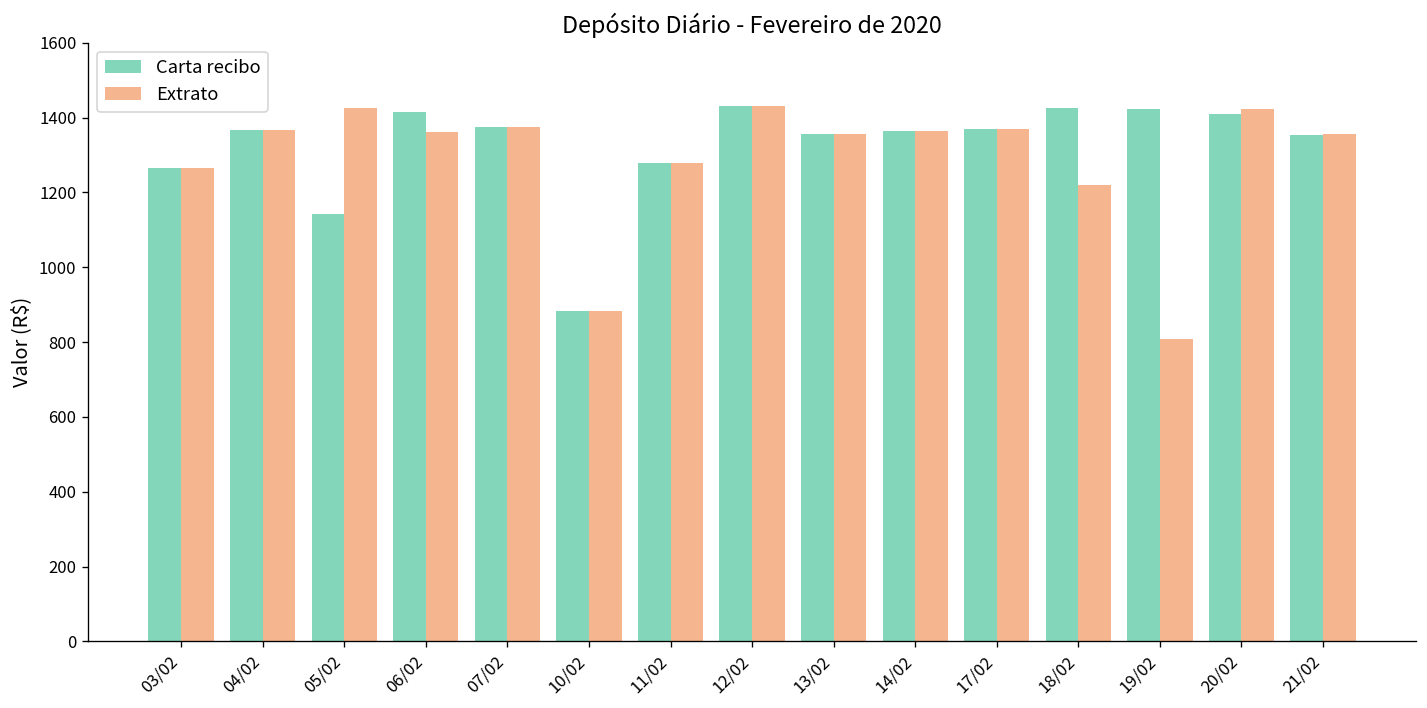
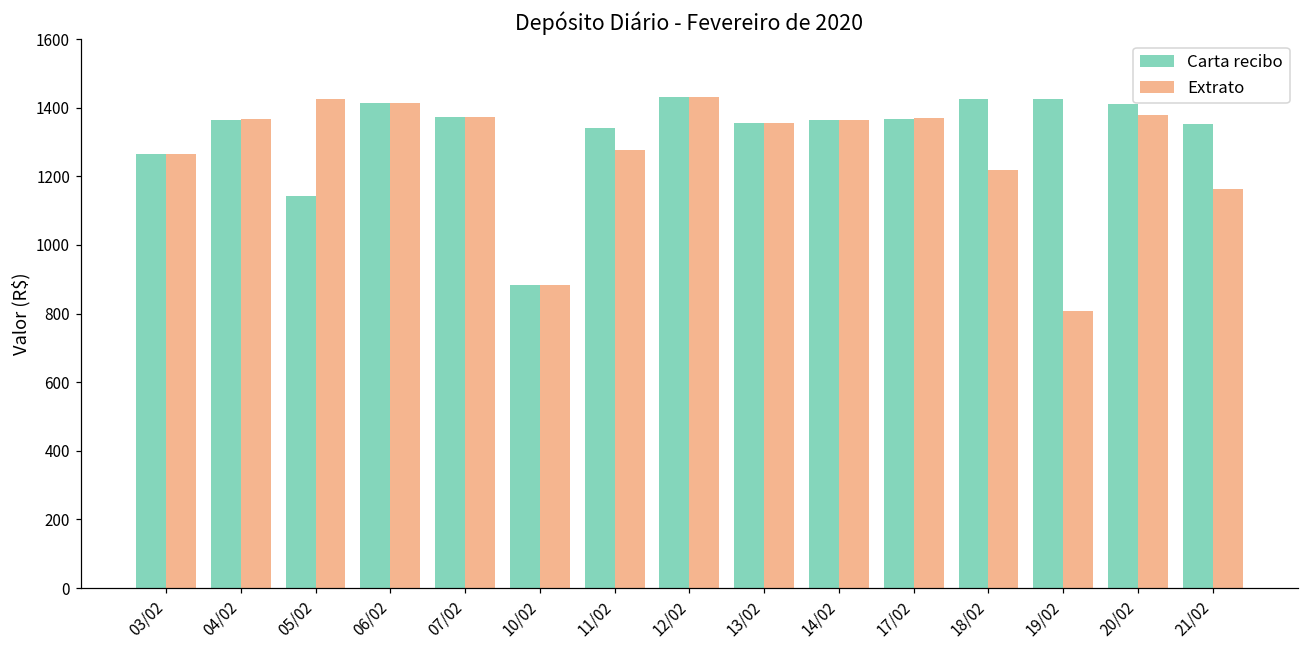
Extrato, 06/02: 1360 -> 1420
Carta recibo, 11/02: 1280 -> 1340
Extrato, 20/02: 1420 -> 1380
Extrato, 21/02: 1360 -> 1160
